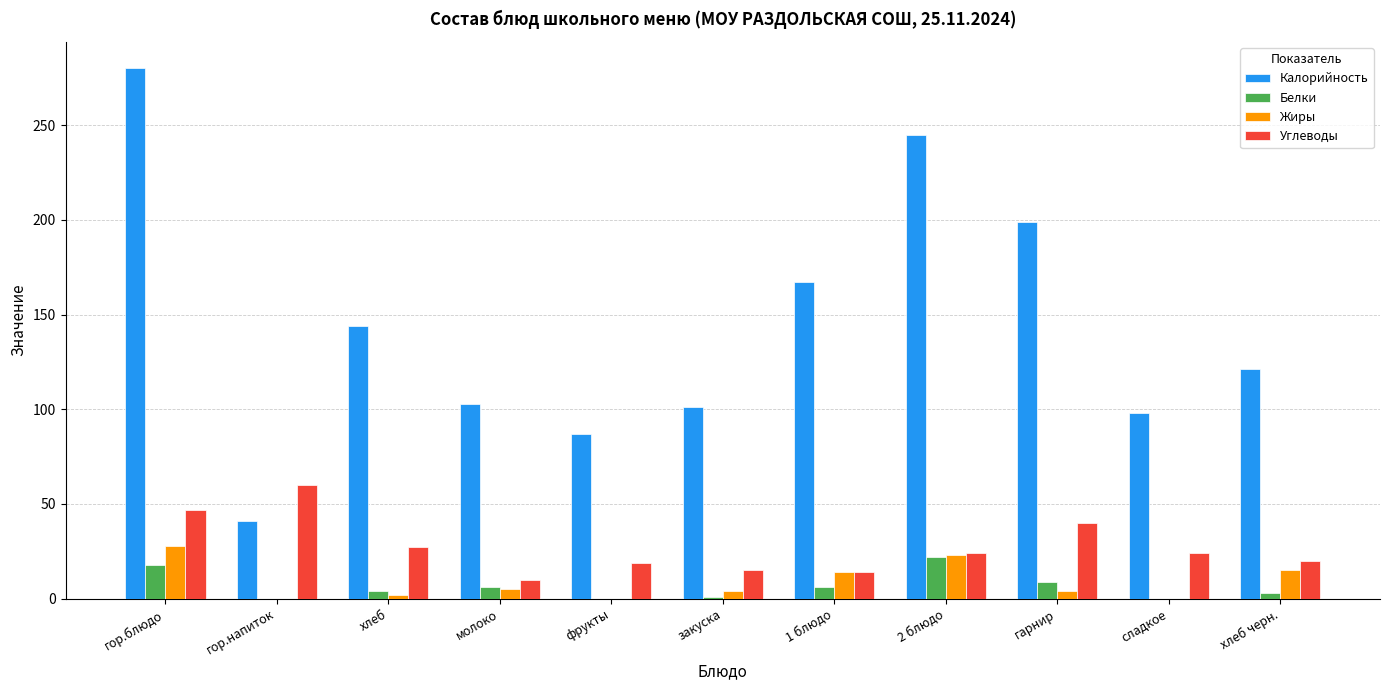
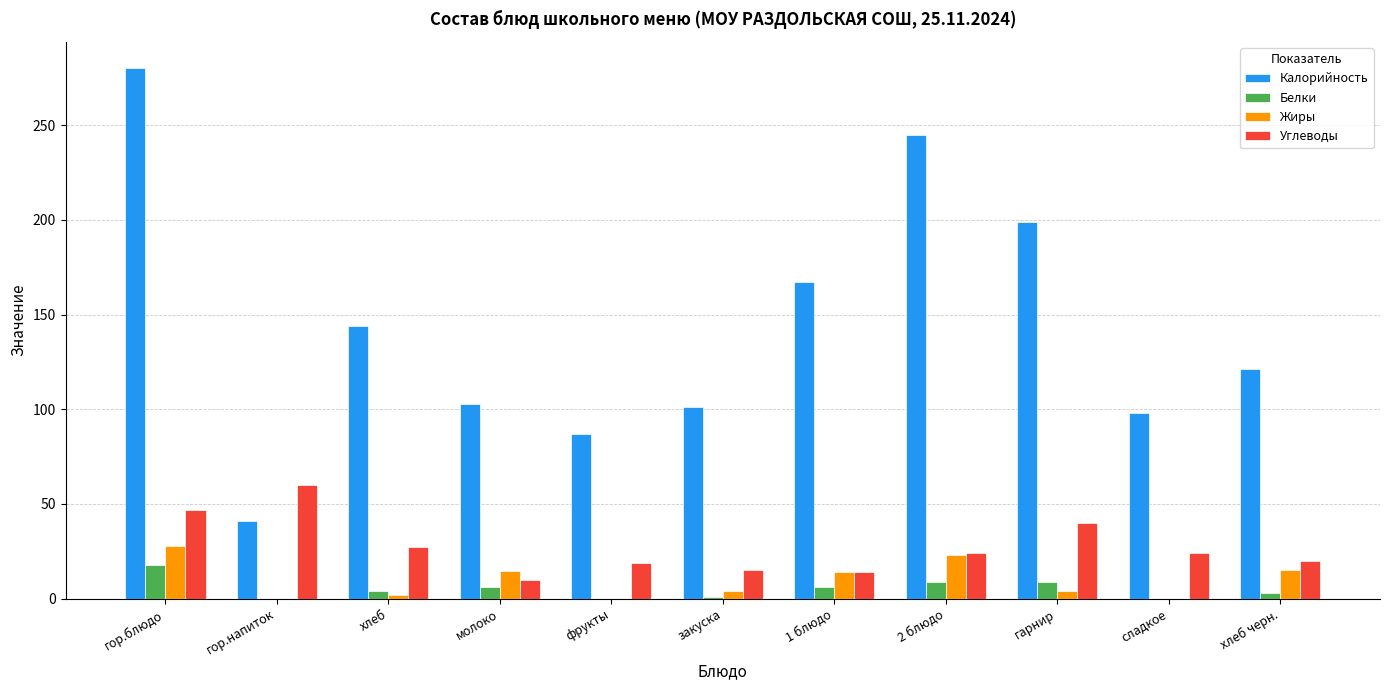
Жиры, молоко: 5 -> 14
Белки, 2 блюдо: 22 -> 9
